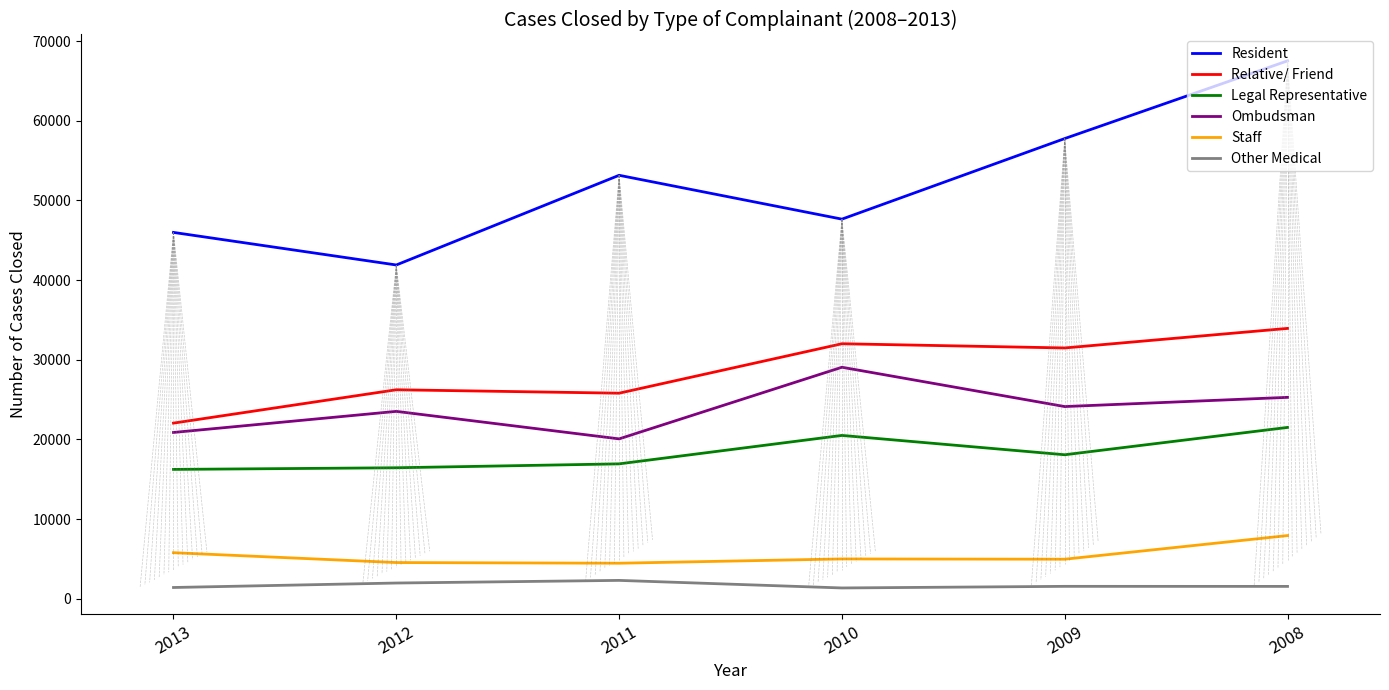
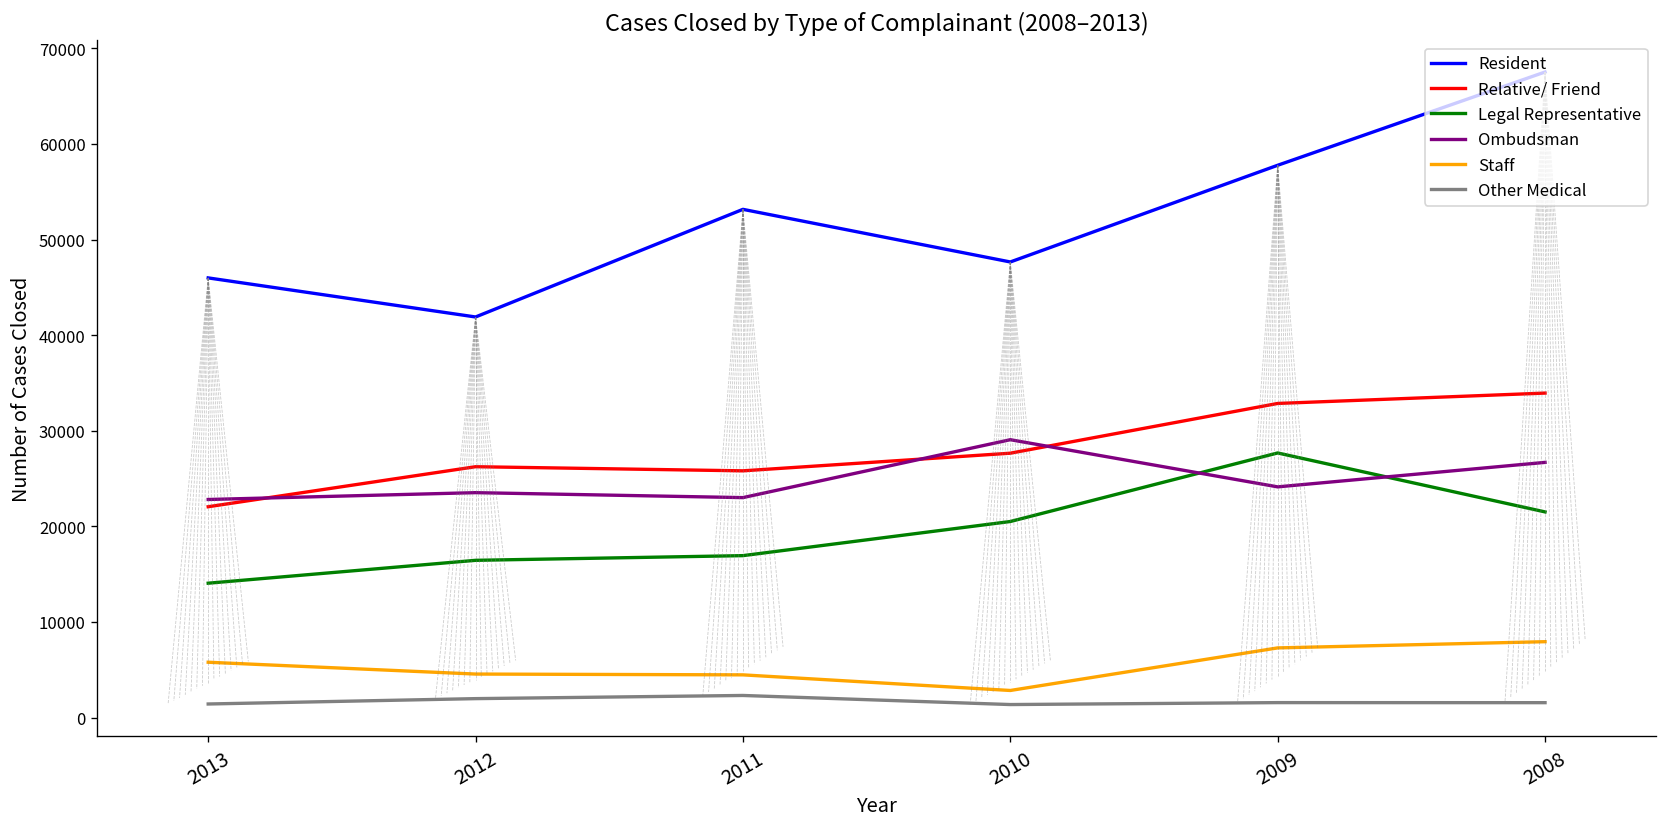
Legal Representative, 2013: 16000 -> 14000
Ombudsman, 2013: 21000 -> 23000
Ombudsman, 2011: 20000 -> 23000
Relative/ Friend, 2010: 32000 -> 28000
Staff, 2010: 5000 -> 3000
Relative/ Friend, 2009: 31000 -> 33000
Legal Representative, 2009: 18000 -> 28000
Staff, 2009: 5000 -> 7000
Ombudsman, 2008: 25000 -> 27000
